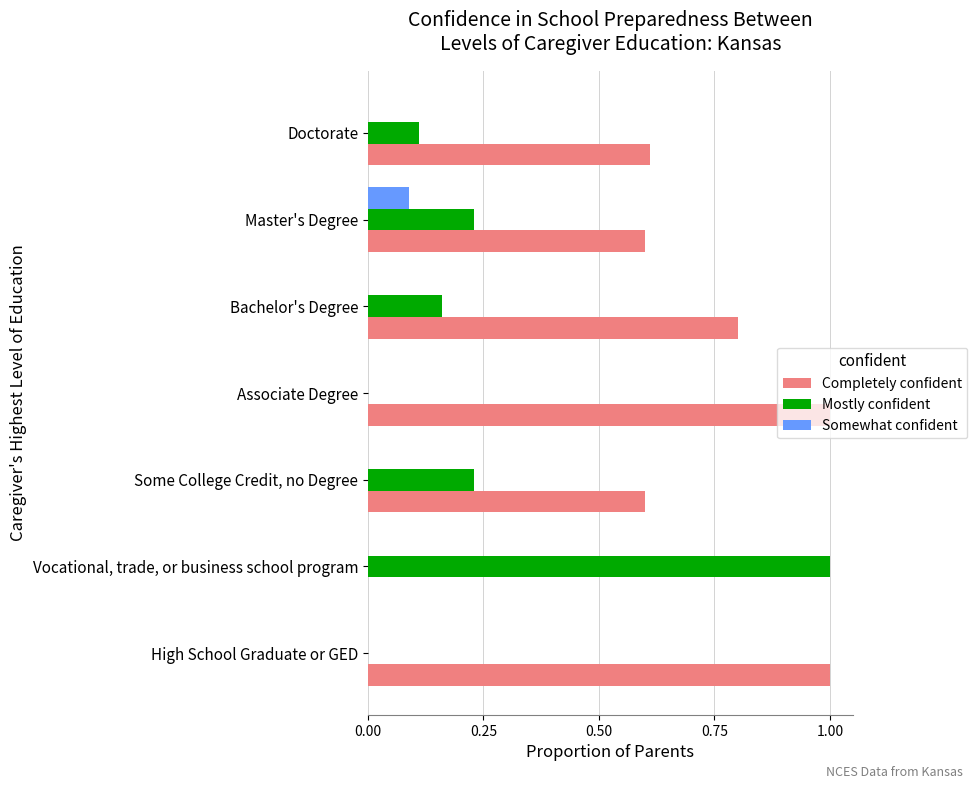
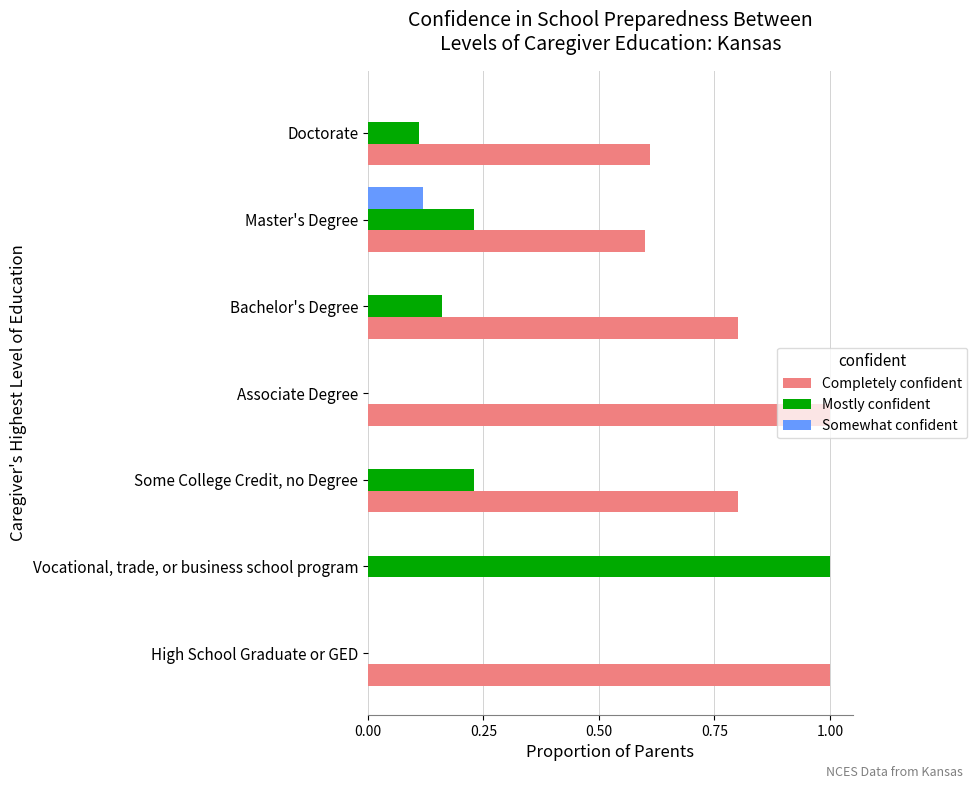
Somewhat confident, Master's Degree: 0.09 -> 0.12
Completely confident, Some College Credit, no Degree: 0.6 -> 0.8
